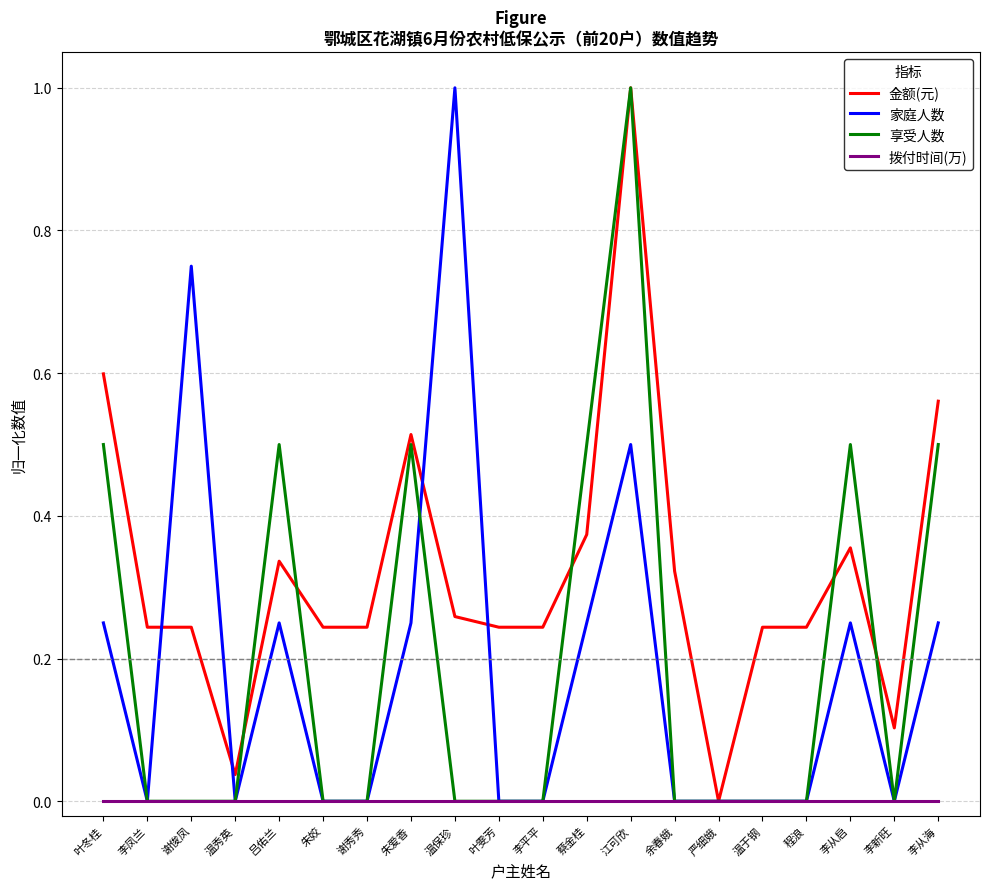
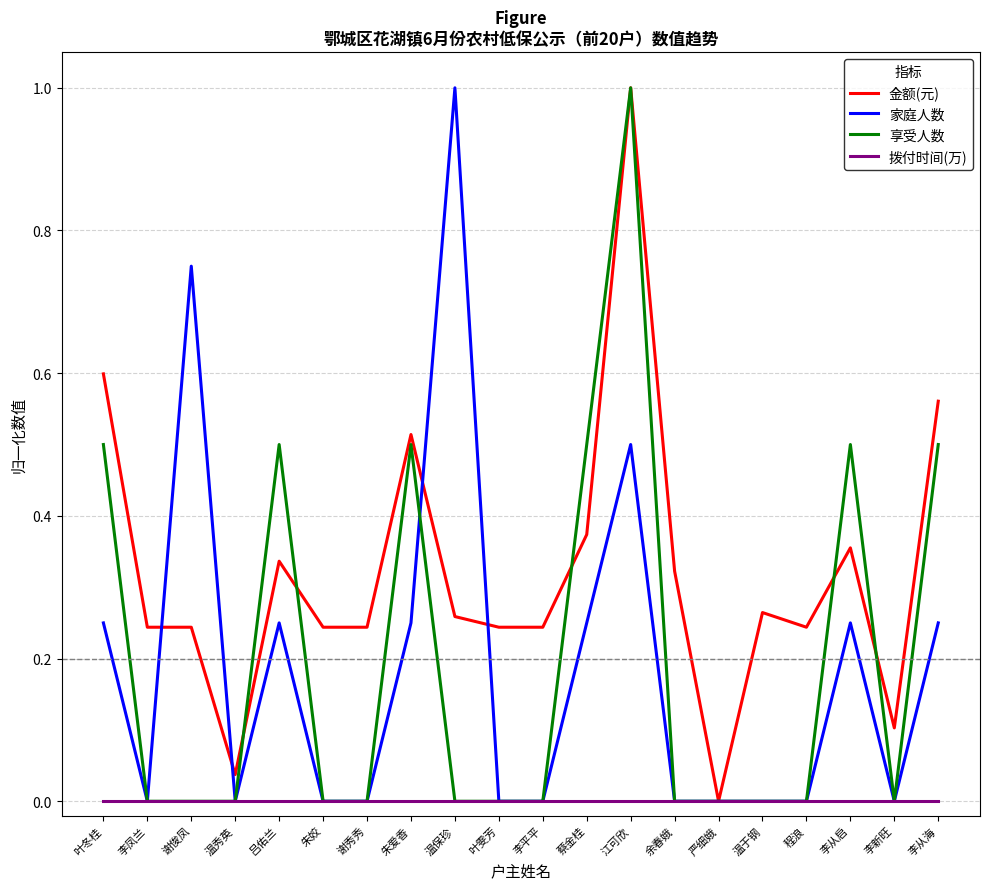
金额(元), 温于钢: 0.24 -> 0.26
